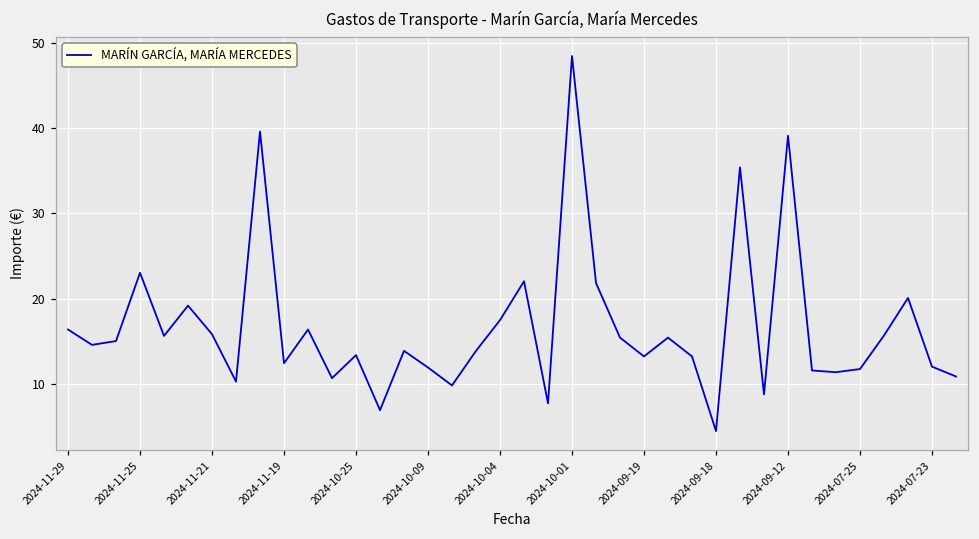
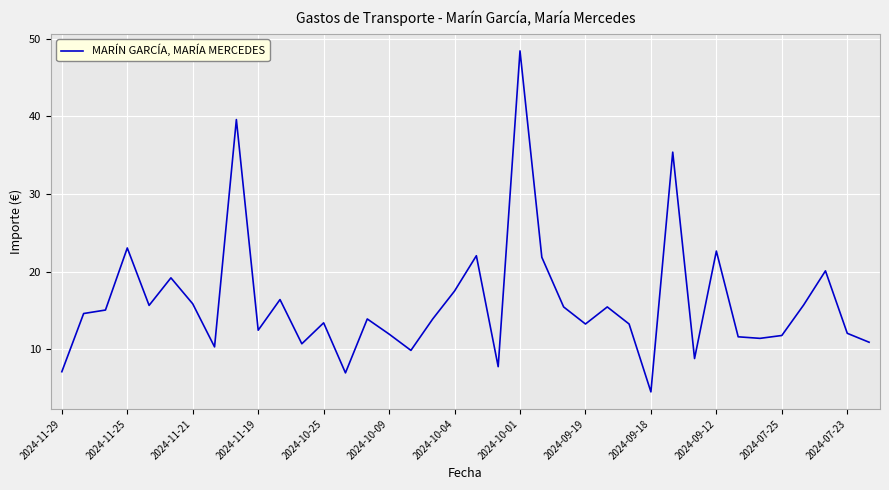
2024-11-29: 16 -> 7
2024-09-12: 39 -> 23
